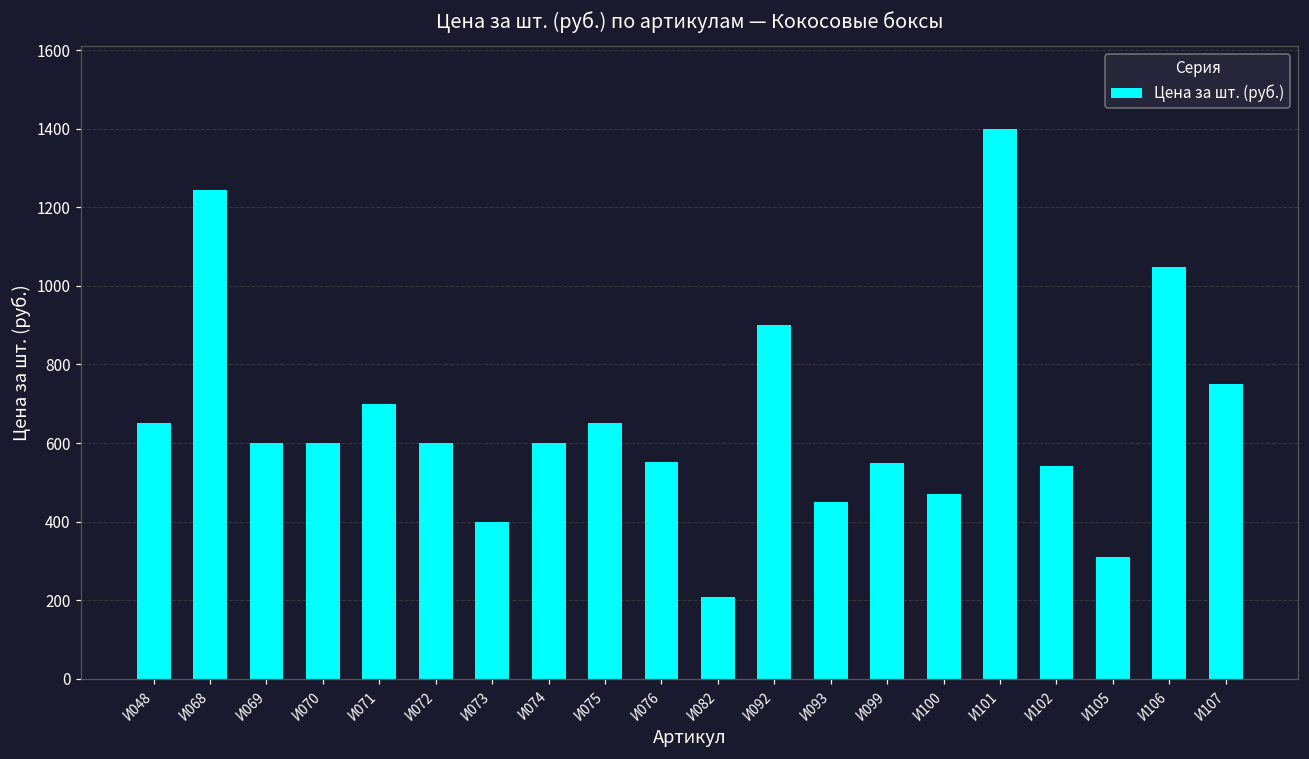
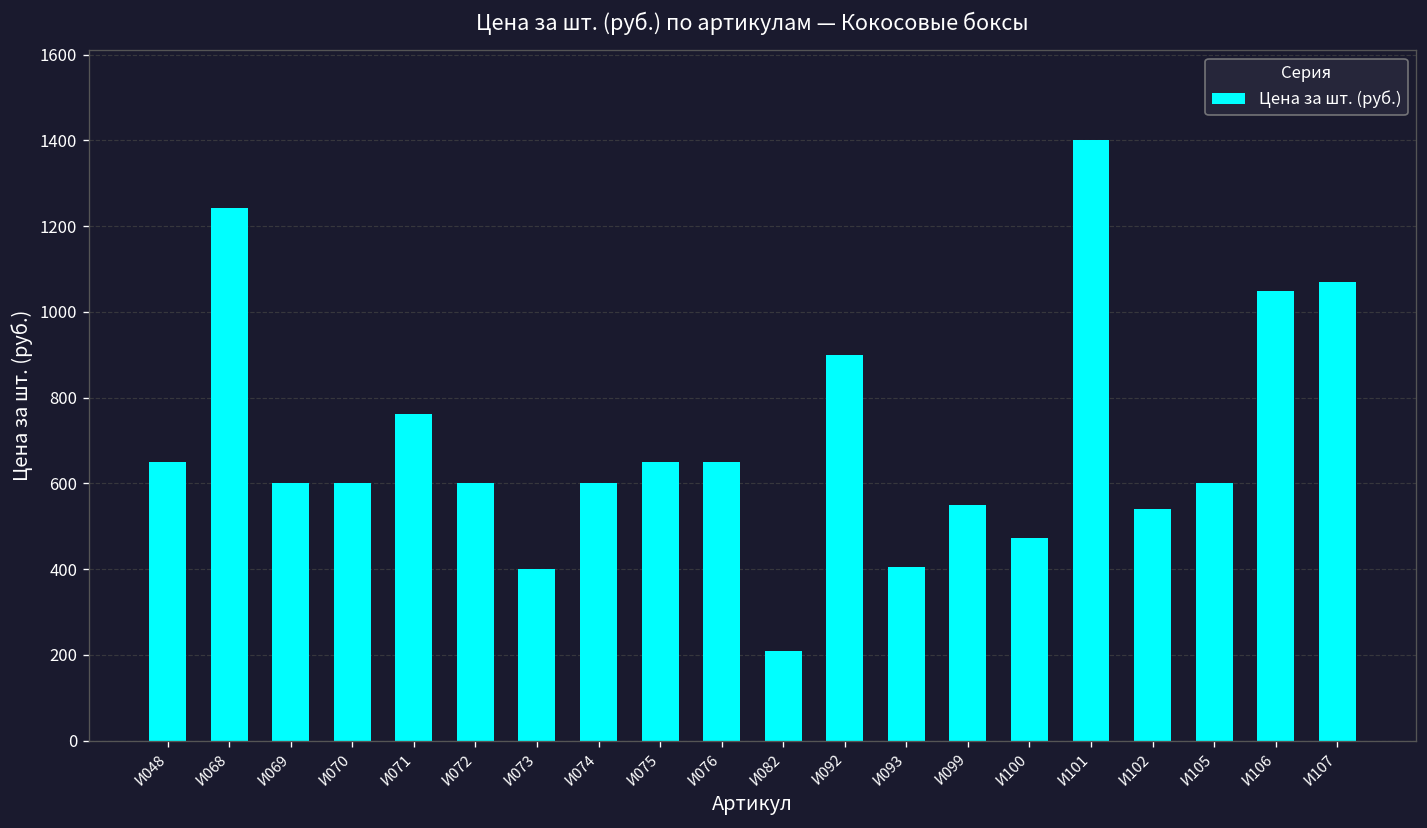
И071: 700 -> 760
И076: 550 -> 650
И093: 450 -> 410
И105: 310 -> 600
И107: 750 -> 1070
